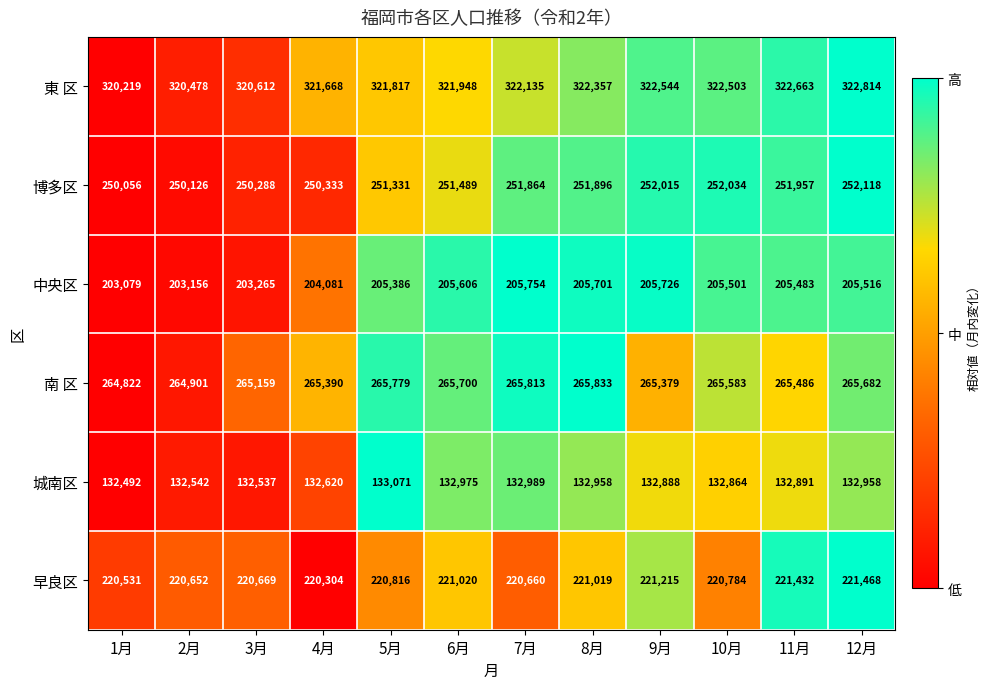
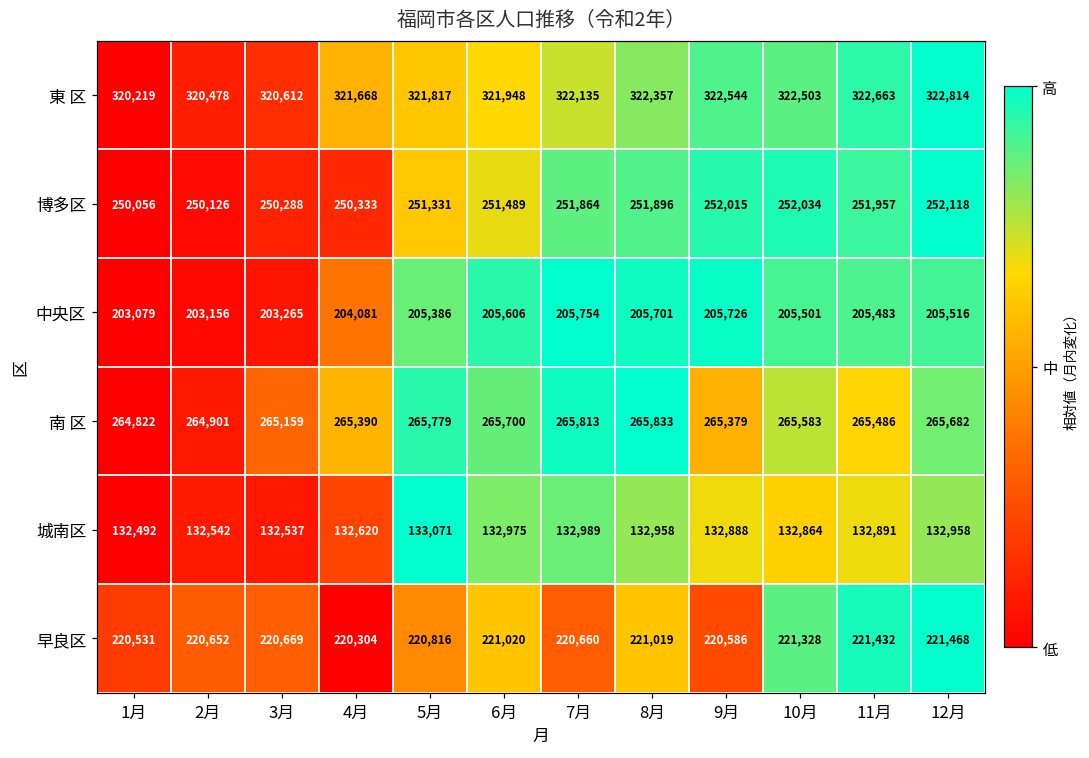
早良区, 9月: 221,215 -> 220,586
早良区, 10月: 220,784 -> 221,328
